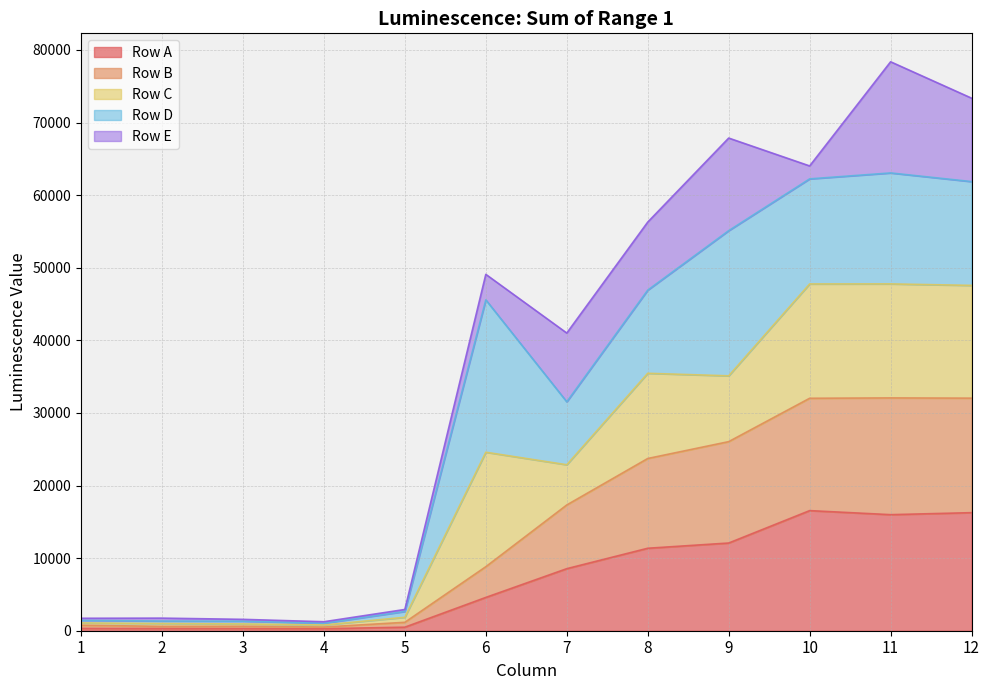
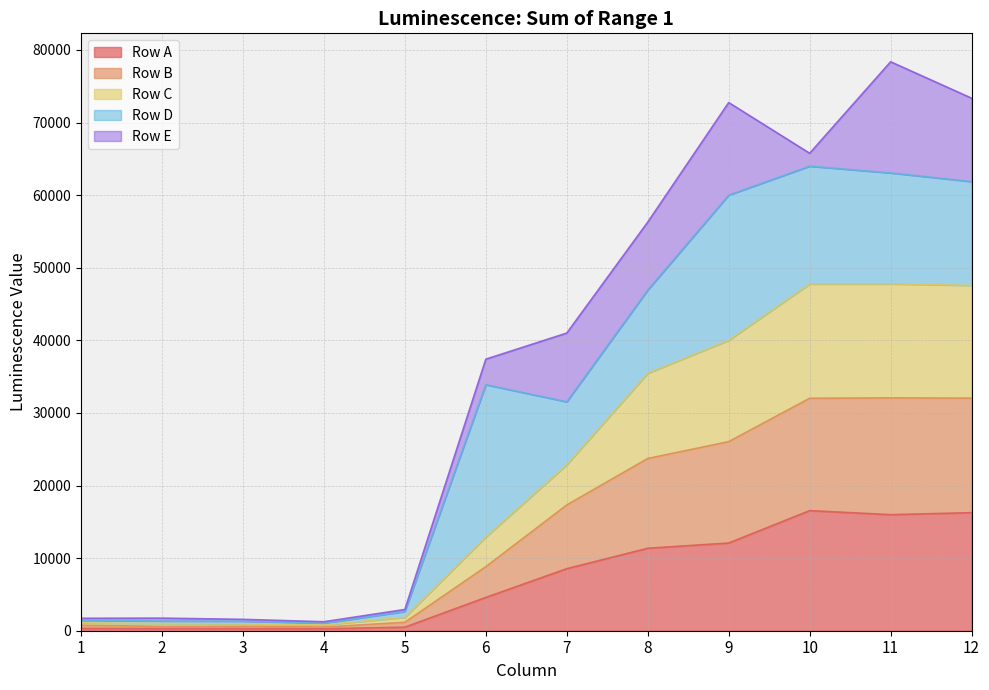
Row C, 6: 16000 -> 4000
Row C, 9: 9000 -> 14000
Row D, 10: 14000 -> 16000
